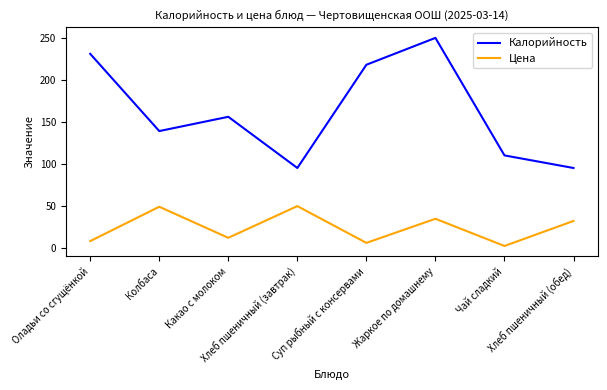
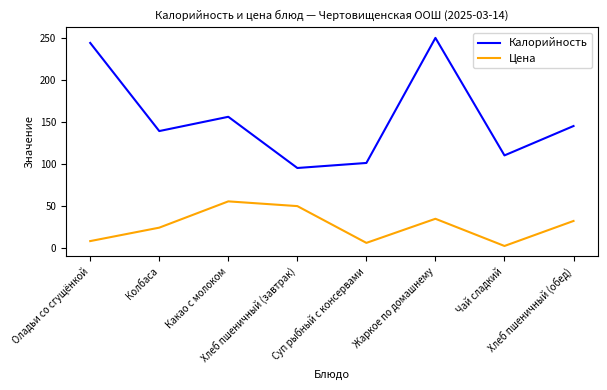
Калорийность, Оладьи со сгущёнкой: 230 -> 240
Цена, Колбаса: 50 -> 20
Цена, Какао с молоком: 10 -> 60
Калорийность, Суп рыбный с консервами: 220 -> 100
Калорийность, Хлеб пшеничный (обед): 100 -> 150
